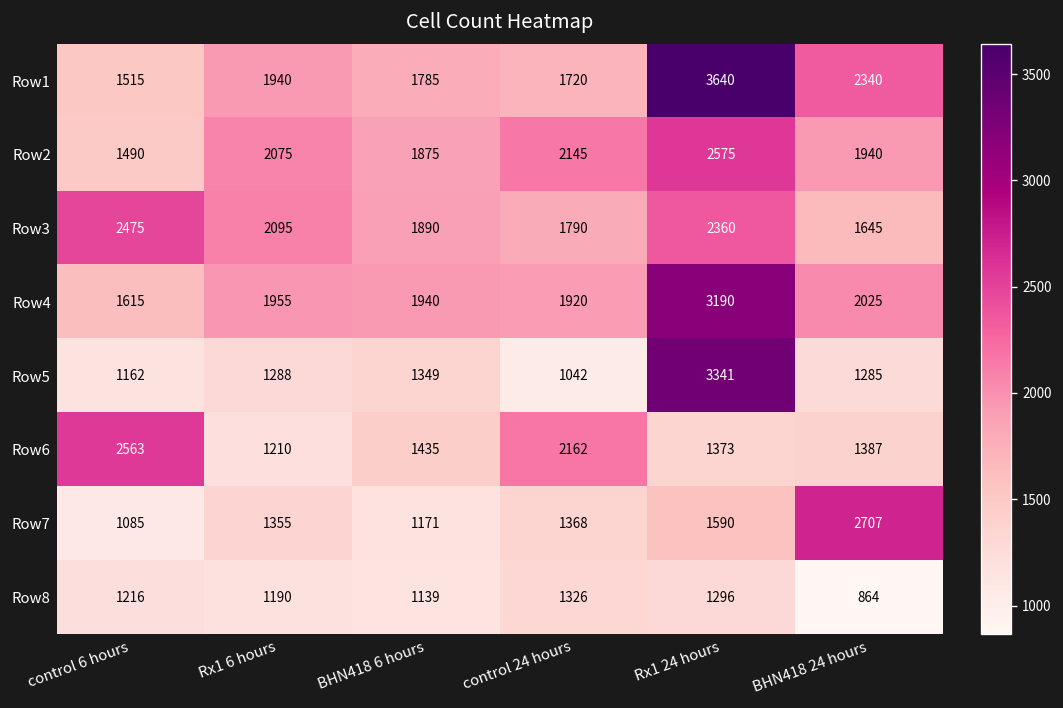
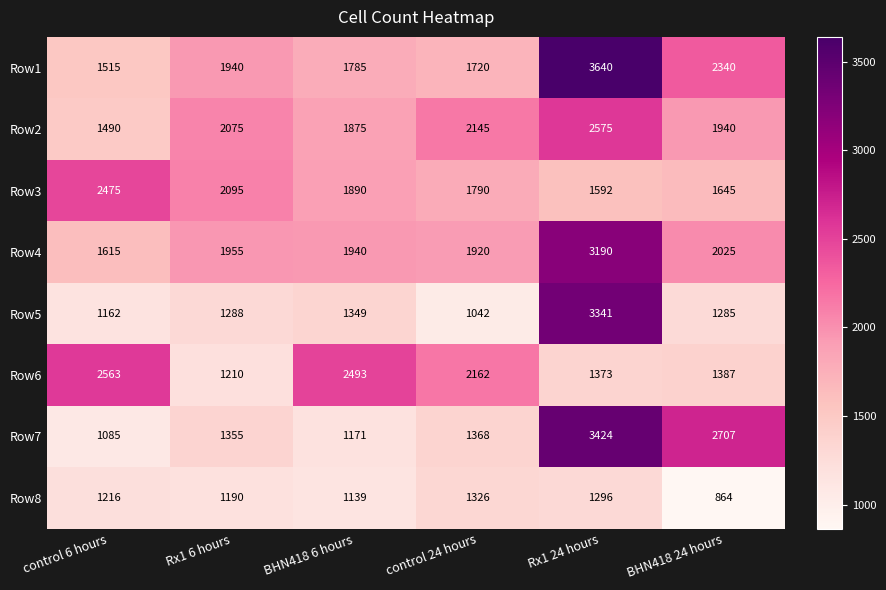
Row3, Rx1 24 hours: 2360 -> 1592
Row6, BHN418 6 hours: 1435 -> 2493
Row7, Rx1 24 hours: 1590 -> 3424
